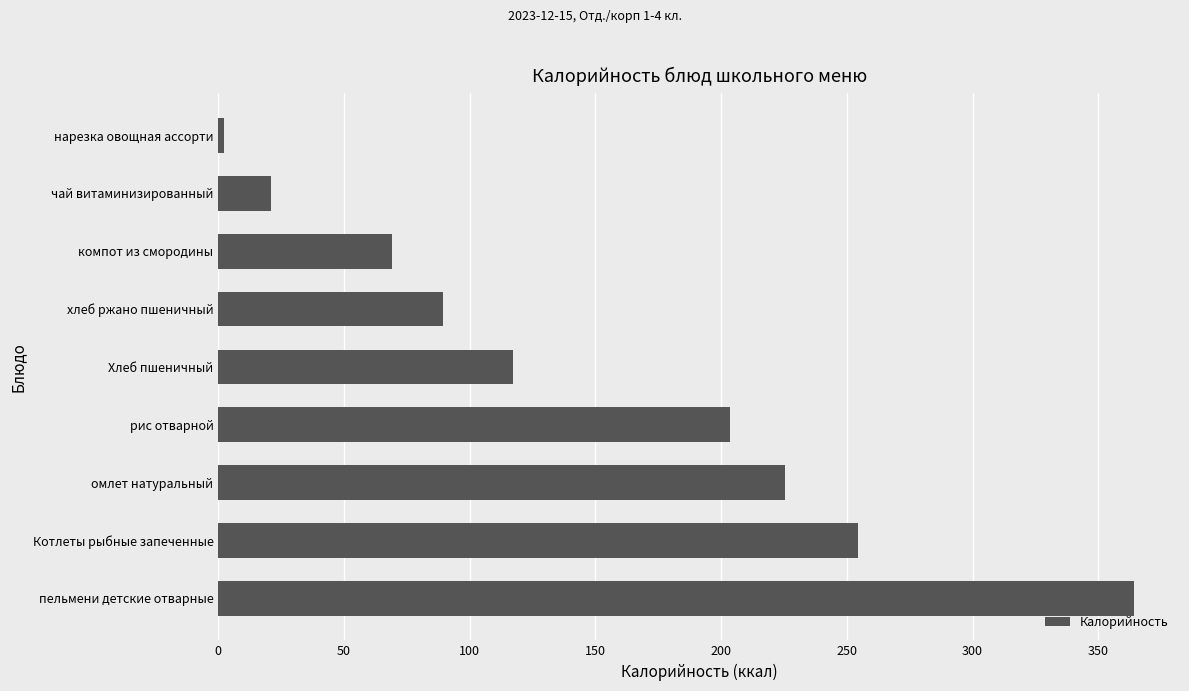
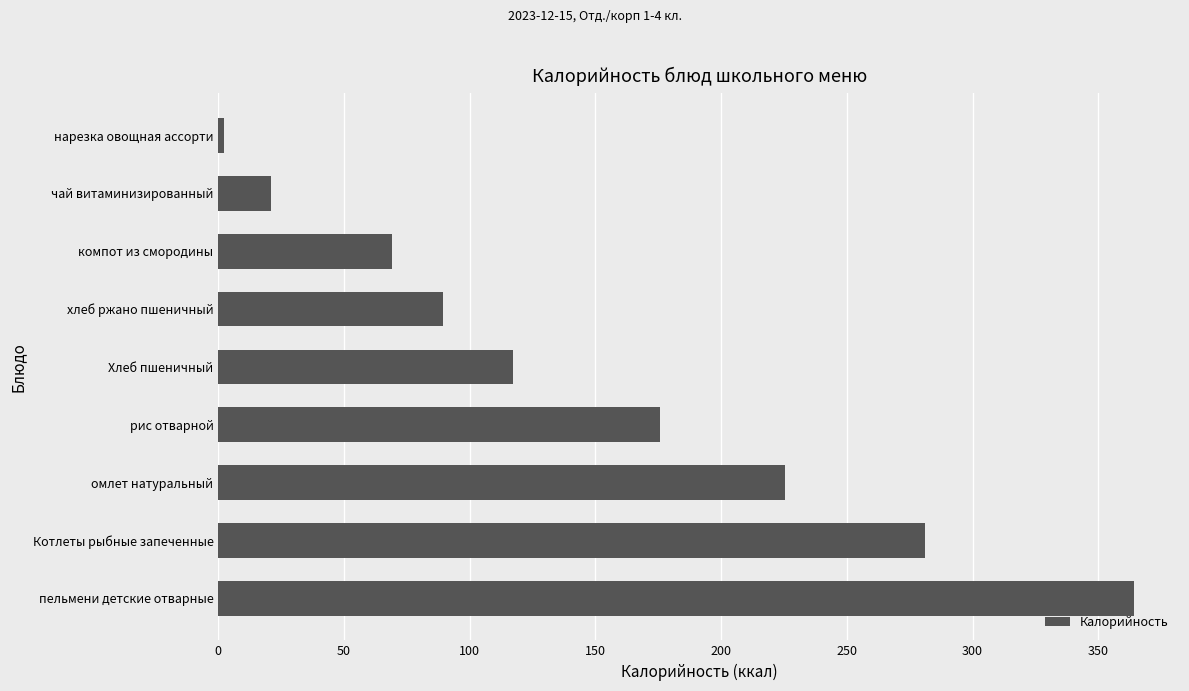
рис отварной: 204 -> 176
Котлеты рыбные запеченные: 255 -> 281
